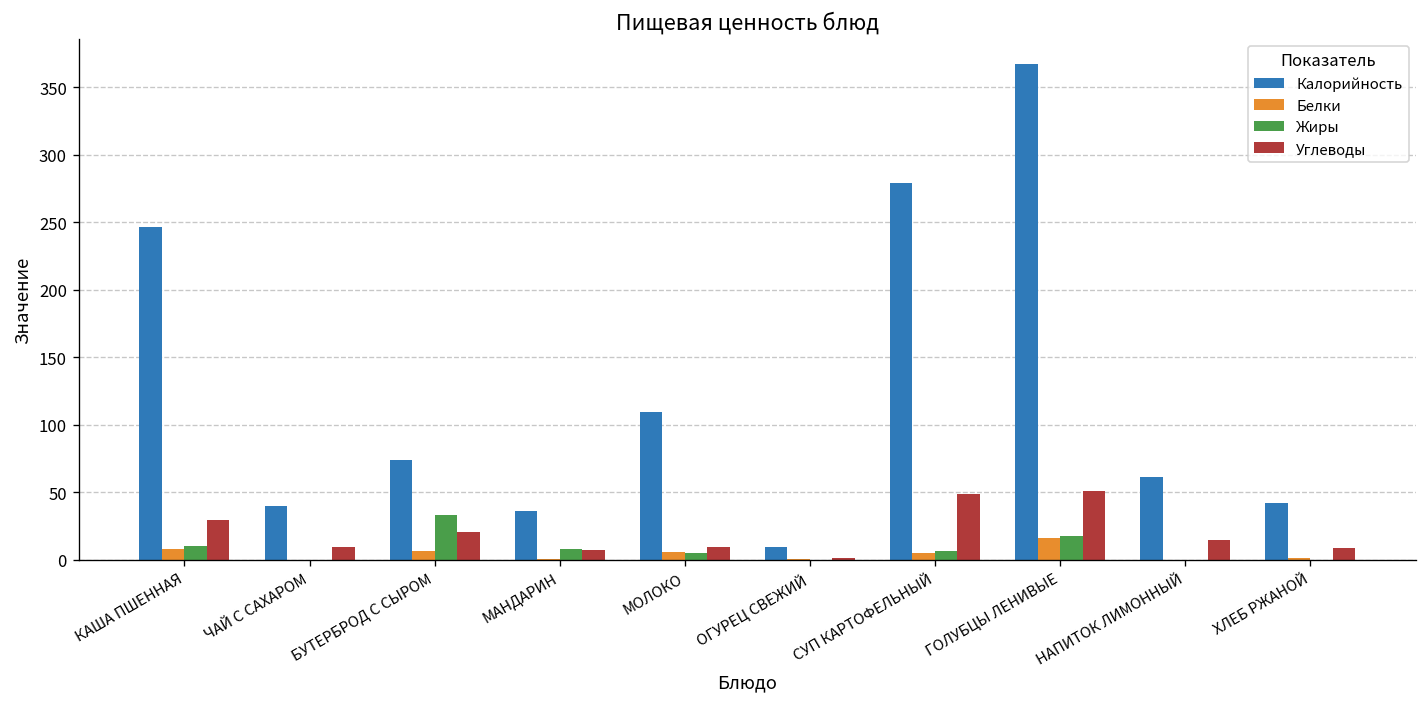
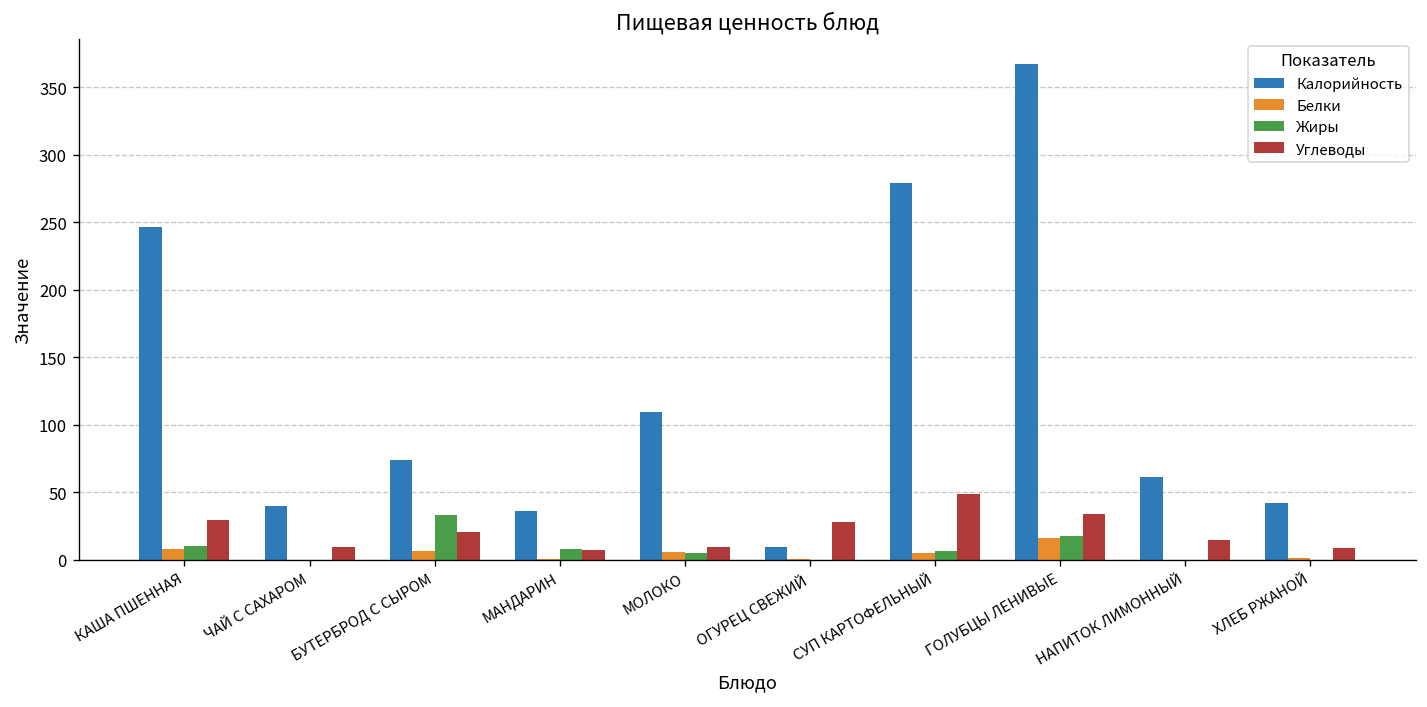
Углеводы, ОГУРЕЦ СВЕЖИЙ: 2 -> 28
Углеводы, ГОЛУБЦЫ ЛЕНИВЫЕ: 51 -> 34
